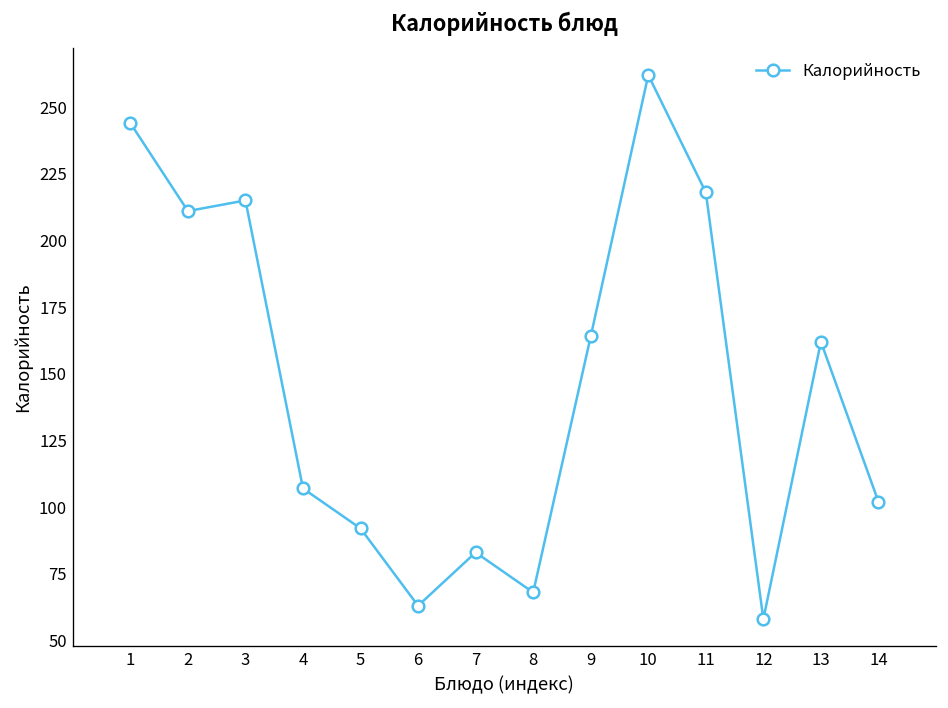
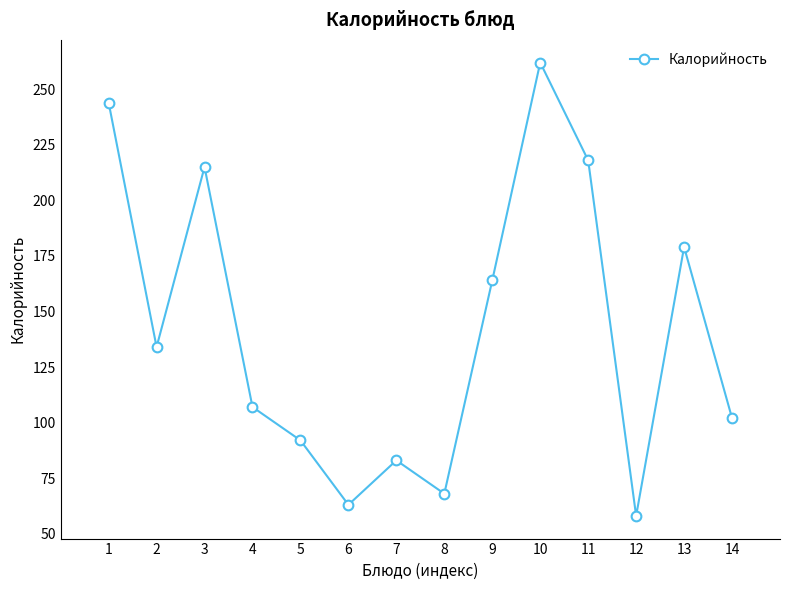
2: 211 -> 134
13: 162 -> 179
